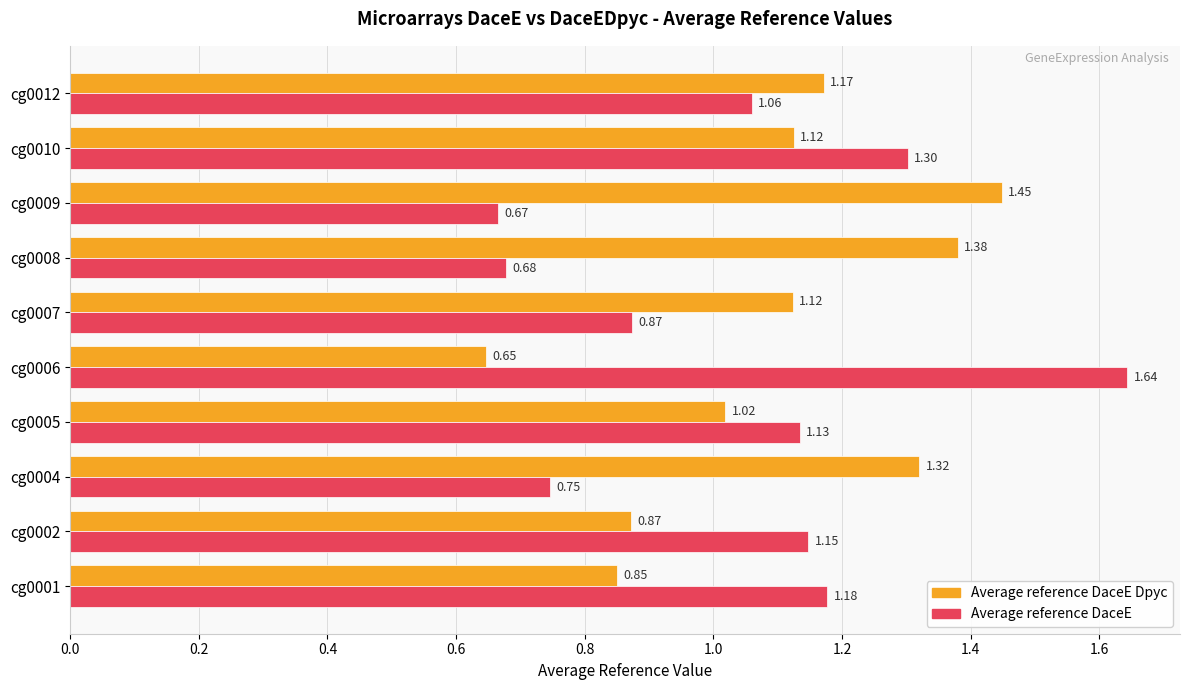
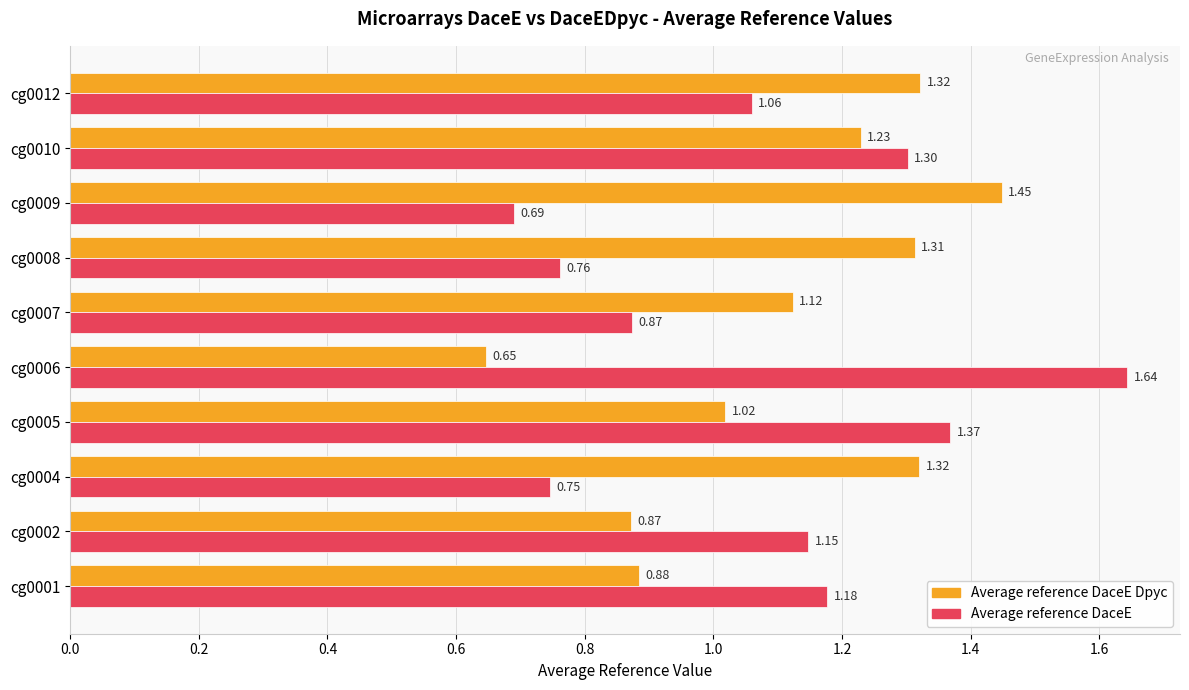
Average reference DaceE Dpyc, cg0012: 1.17 -> 1.32
Average reference DaceE Dpyc, cg0010: 1.12 -> 1.23
Average reference DaceE, cg0009: 0.67 -> 0.69
Average reference DaceE Dpyc, cg0008: 1.38 -> 1.31
Average reference DaceE, cg0008: 0.68 -> 0.76
Average reference DaceE, cg0005: 1.13 -> 1.37
Average reference DaceE Dpyc, cg0001: 0.85 -> 0.88
